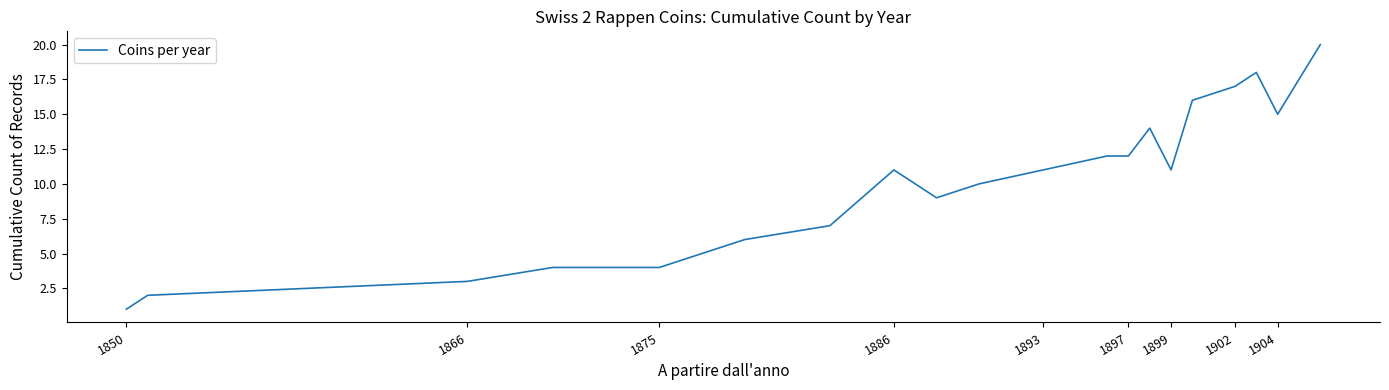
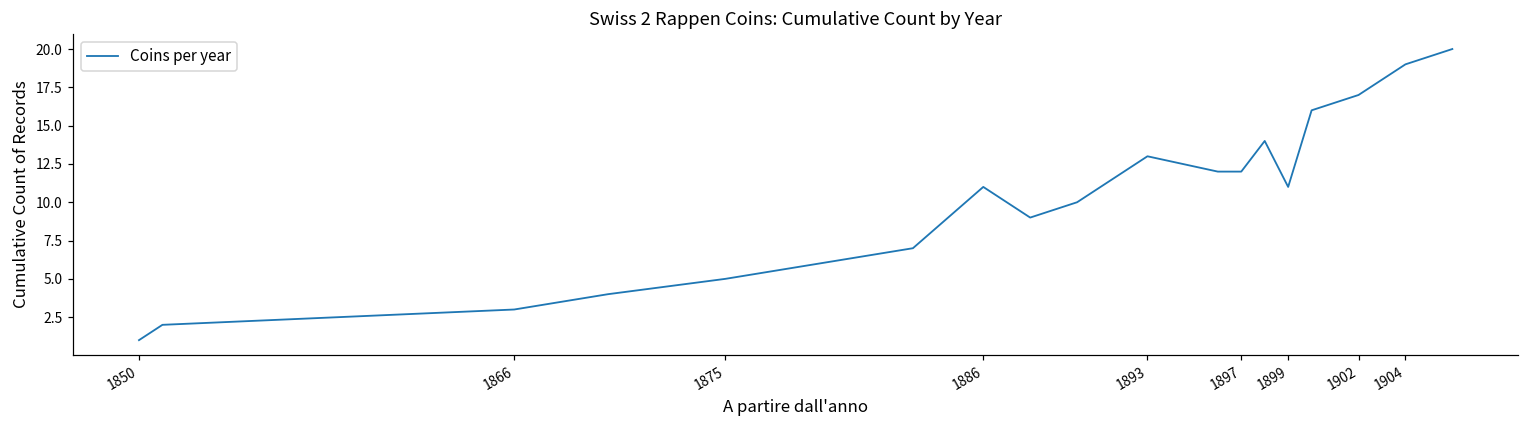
1875: 4 -> 5
1893: 11 -> 13
1904: 15 -> 19
